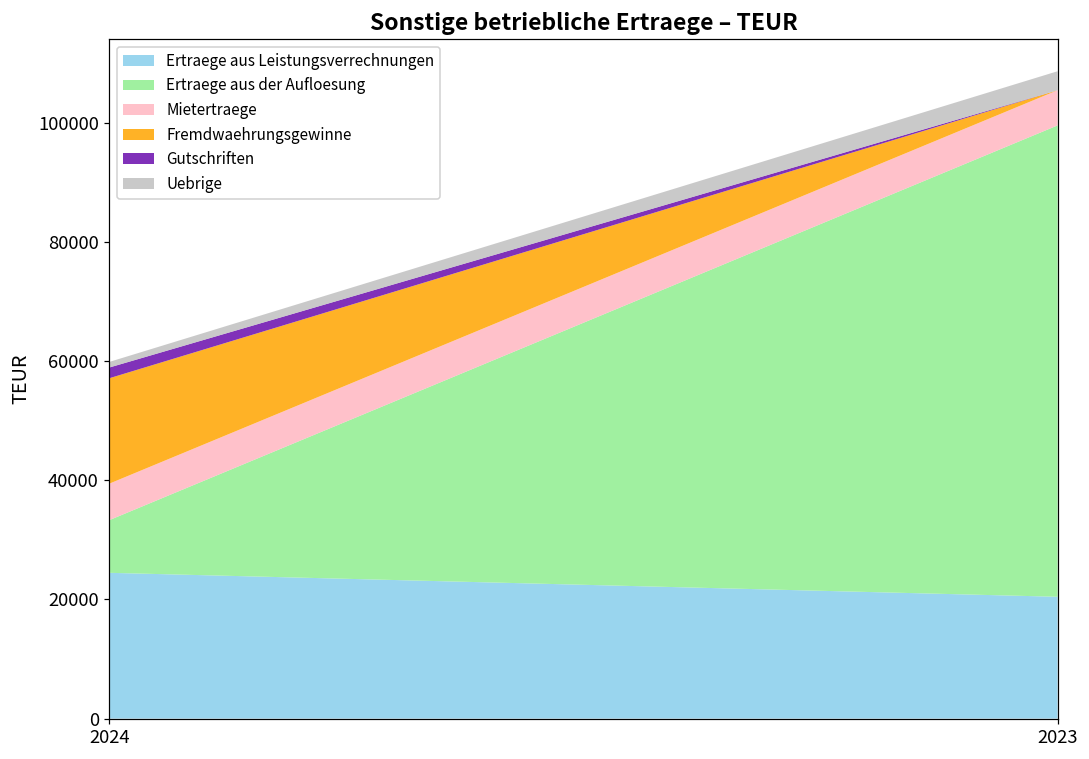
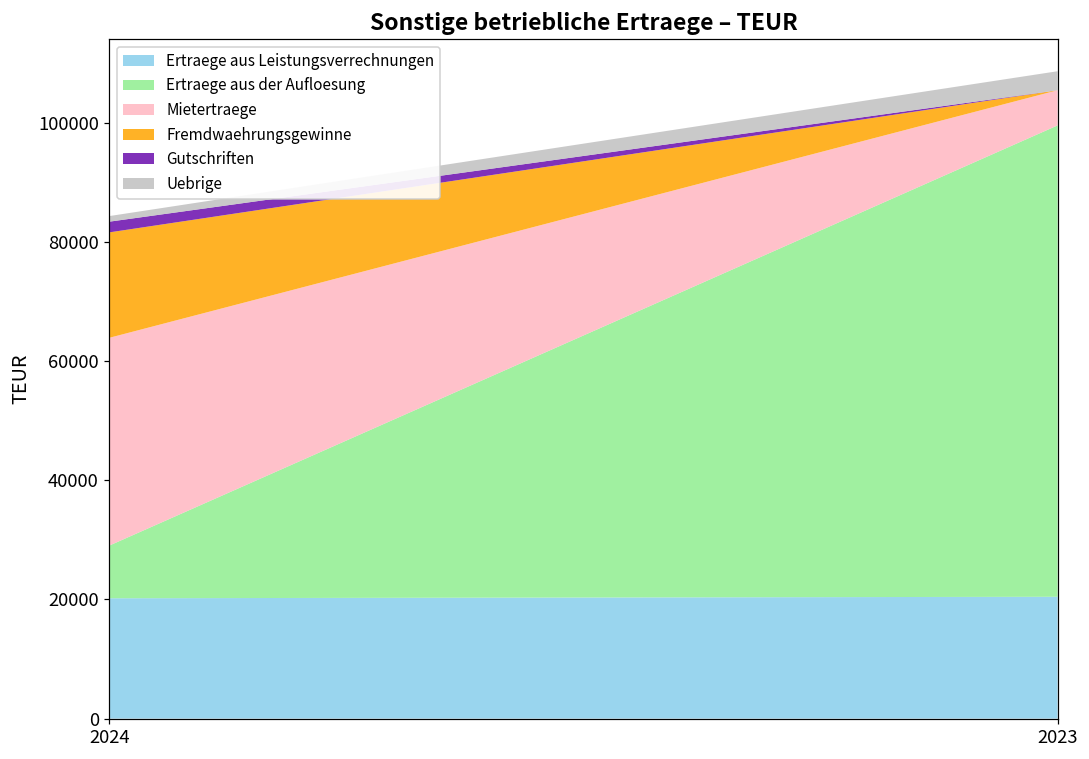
Ertraege aus Leistungsverrechnungen, 2024: 24000 -> 20000
Mietertraege, 2024: 6000 -> 35000
